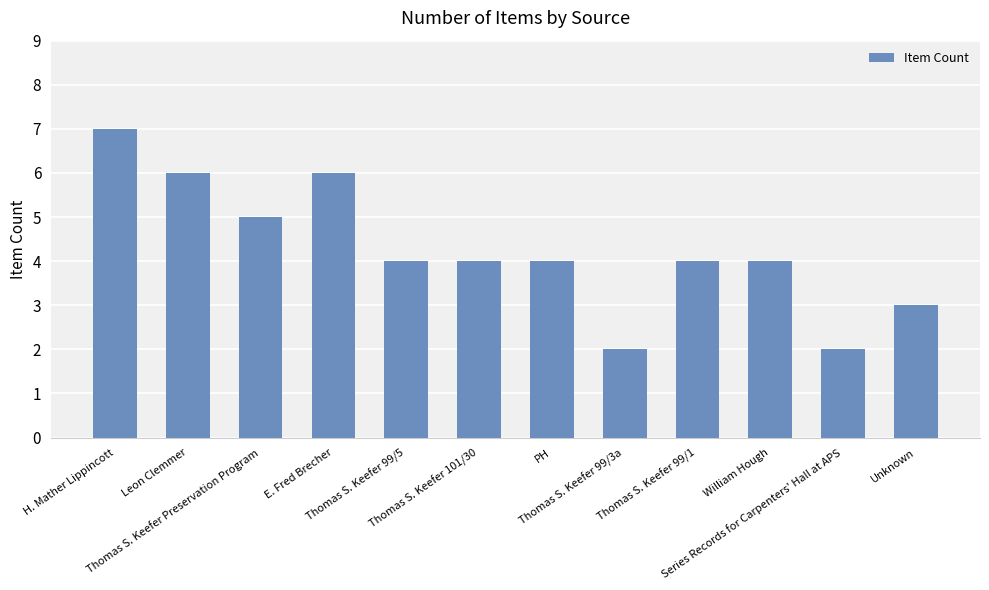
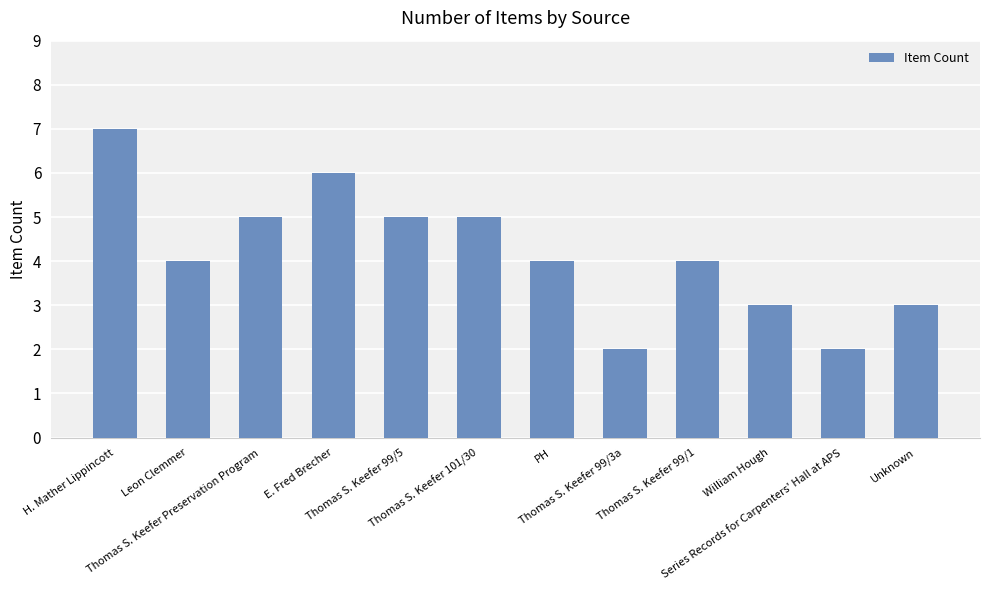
Leon Clemmer: 6 -> 4
Thomas S. Keefer 99/5: 4 -> 5
Thomas S. Keefer 101/30: 4 -> 5
William Hough: 4 -> 3
